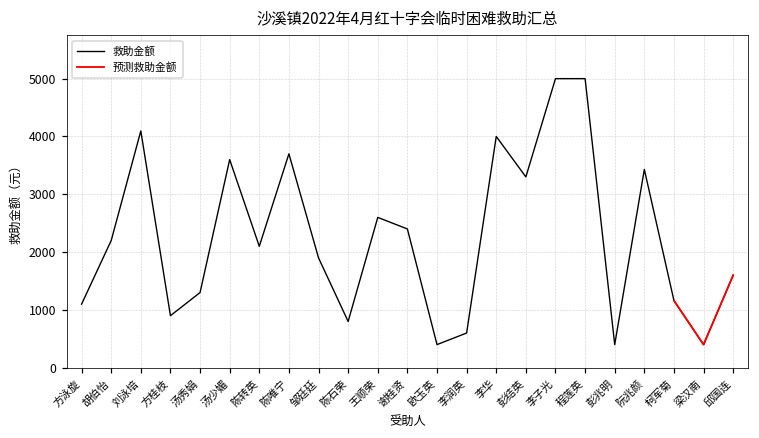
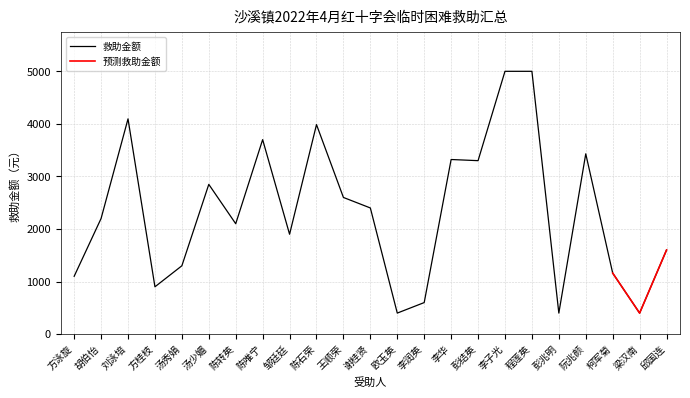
救助金额, 汤少媚: 3600 -> 2800
救助金额, 陈石荣: 800 -> 4000
救助金额, 李华: 4000 -> 3300
